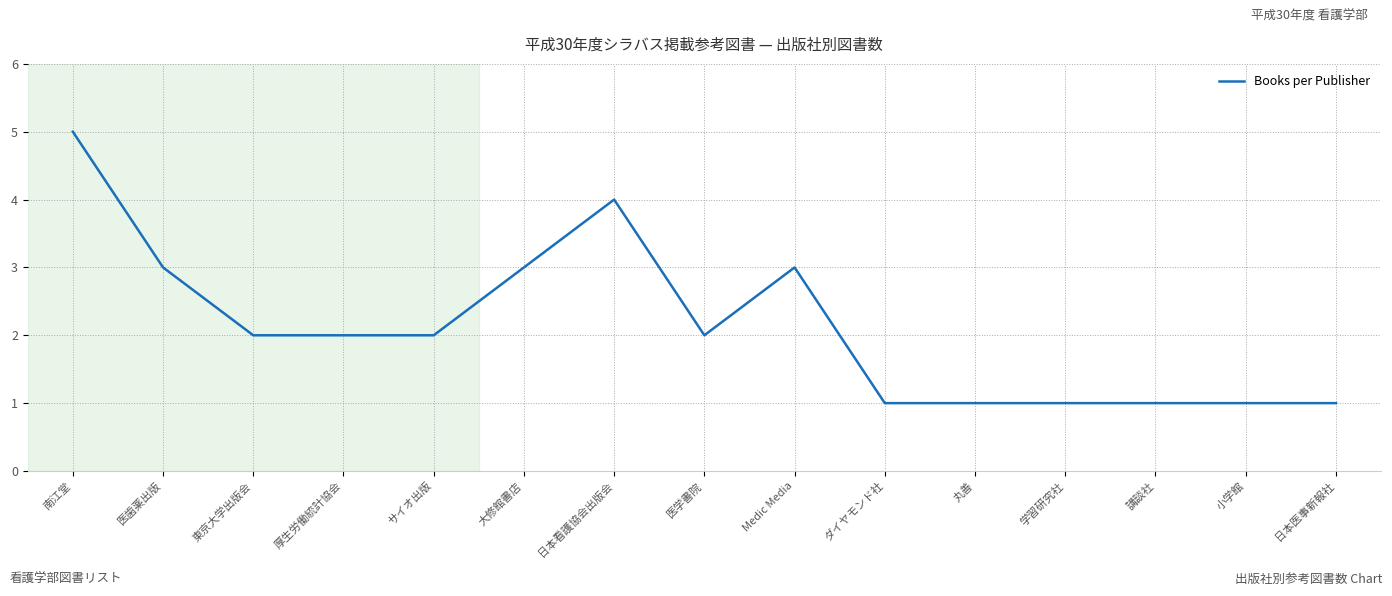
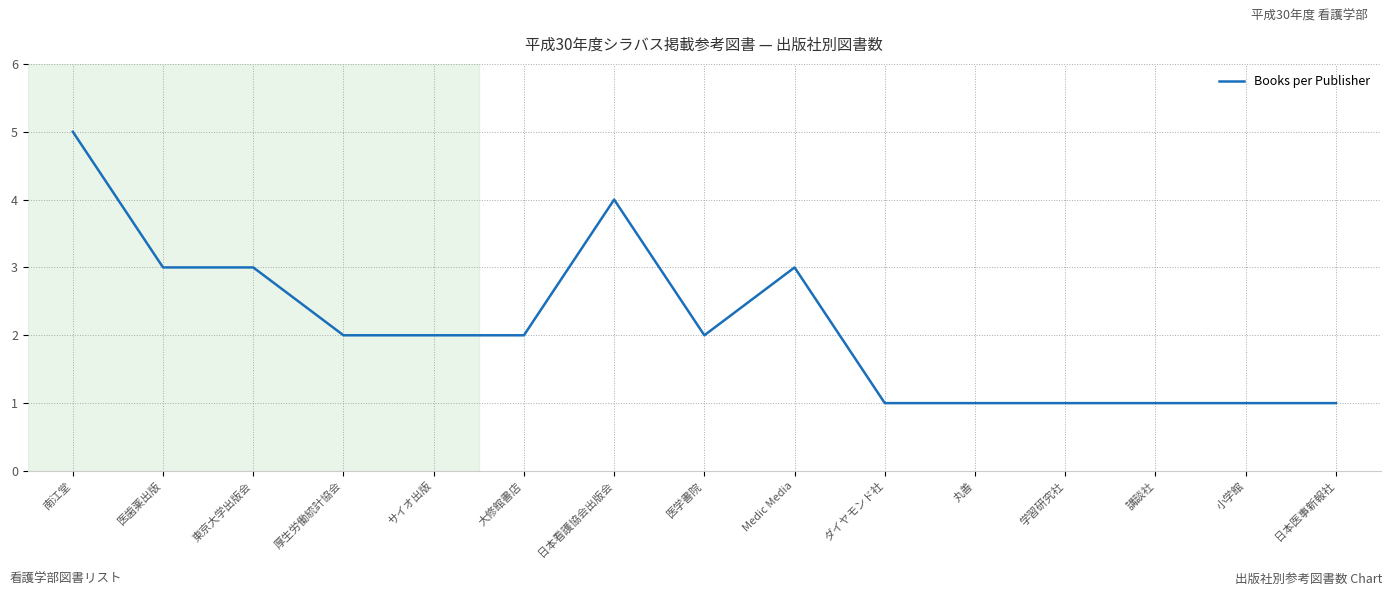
東京大学出版会: 2 -> 3
大修館書店: 3 -> 2
